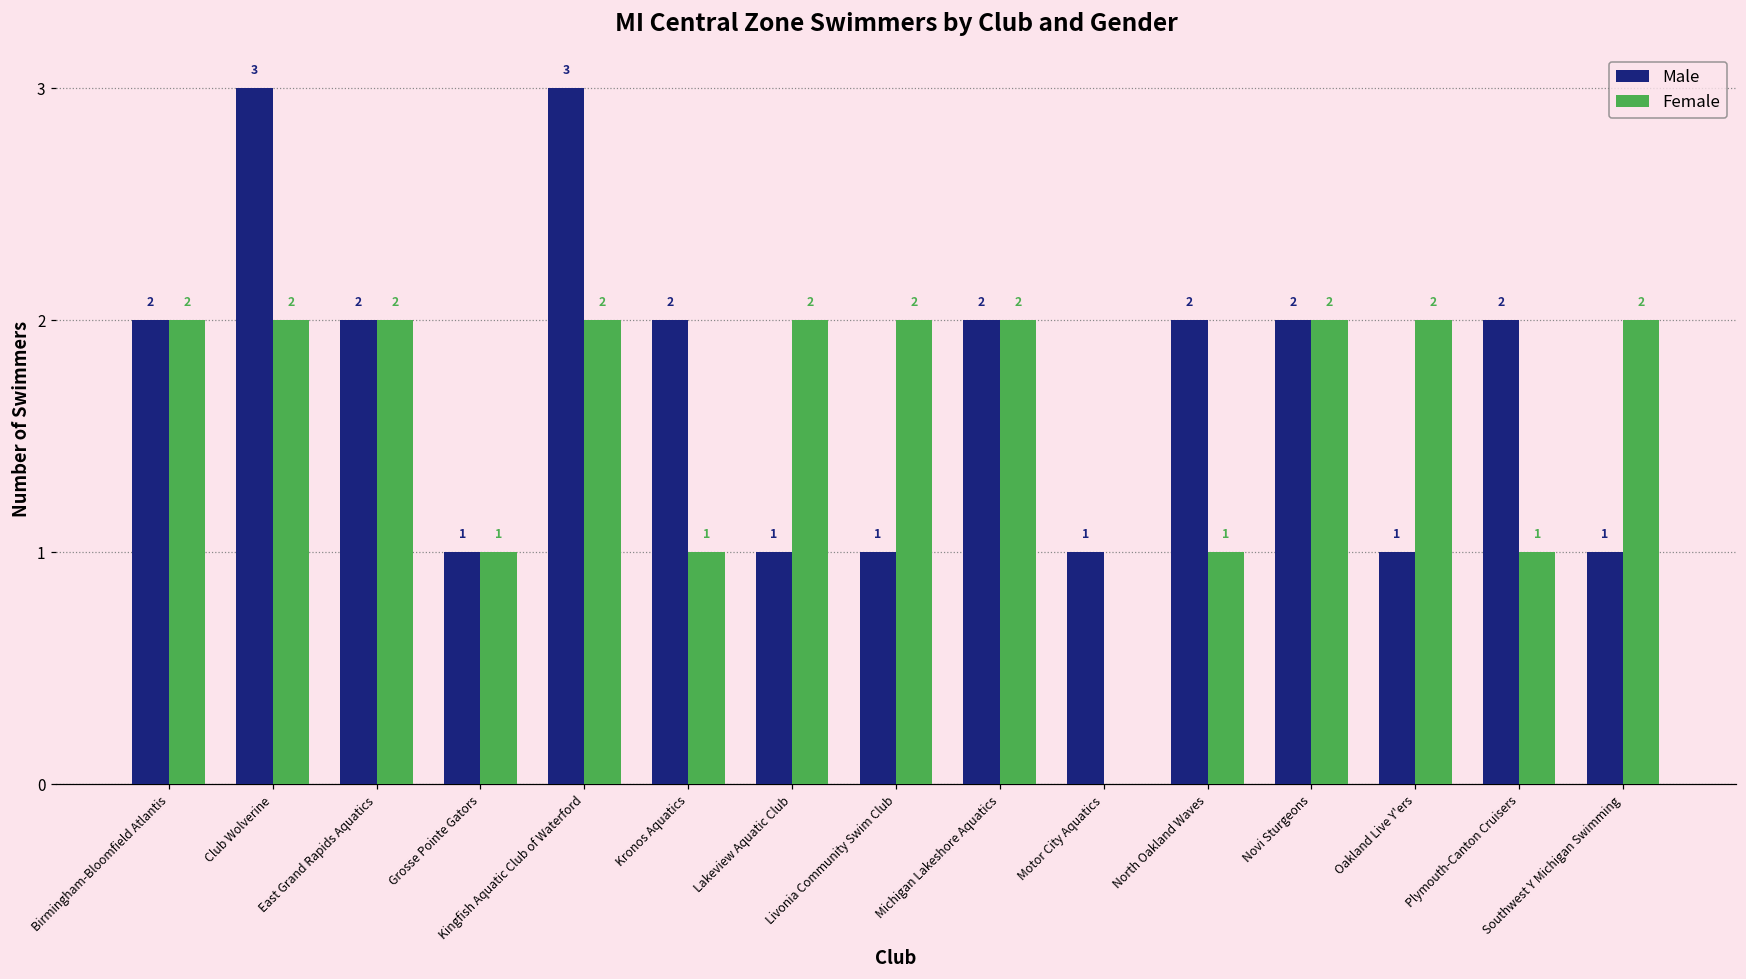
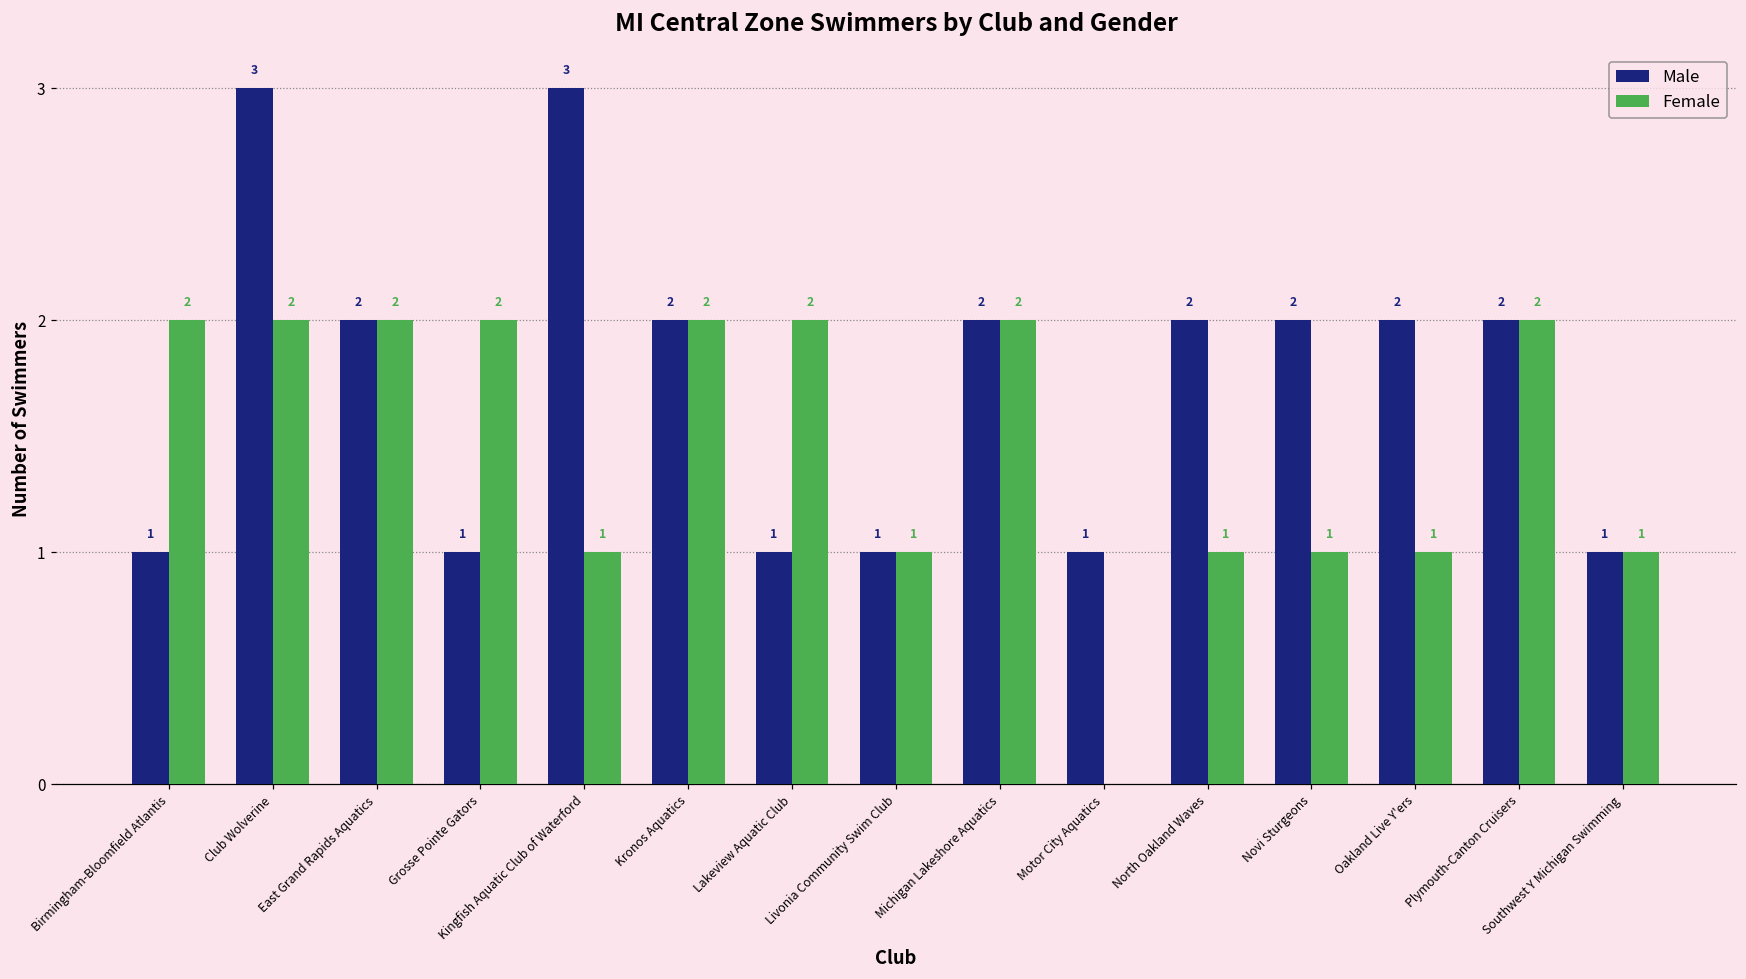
Male, Birmingham-Bloomfield Atlantis: 2 -> 1
Female, Grosse Pointe Gators: 1 -> 2
Female, Kingfish Aquatic Club of Waterford: 2 -> 1
Female, Kronos Aquatics: 1 -> 2
Female, Livonia Community Swim Club: 2 -> 1
Female, Novi Sturgeons: 2 -> 1
Male, Oakland Live Y'ers: 1 -> 2
Female, Oakland Live Y'ers: 2 -> 1
Female, Plymouth-Canton Cruisers: 1 -> 2
Female, Southwest Y Michigan Swimming: 2 -> 1
